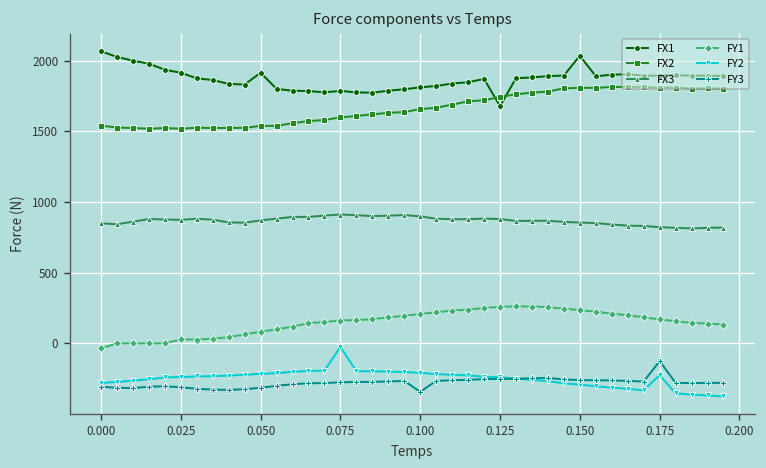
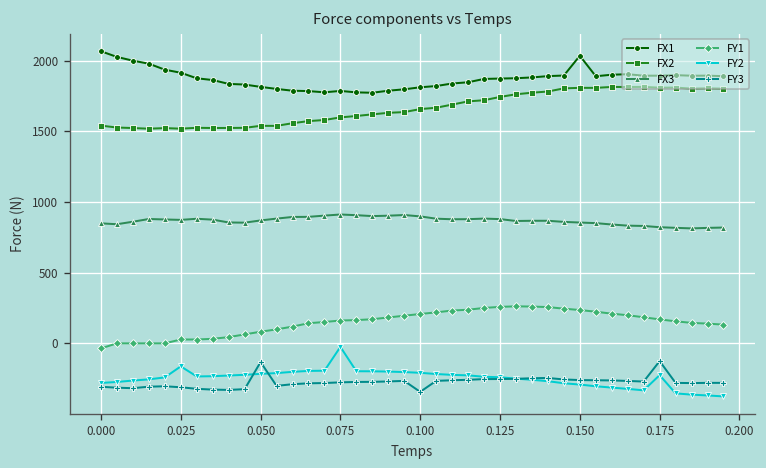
FY2, 0.025: -240 -> -160
FX1, 0.050: 1920 -> 1820
FY3, 0.050: -310 -> -130
FX1, 0.125: 1680 -> 1870
